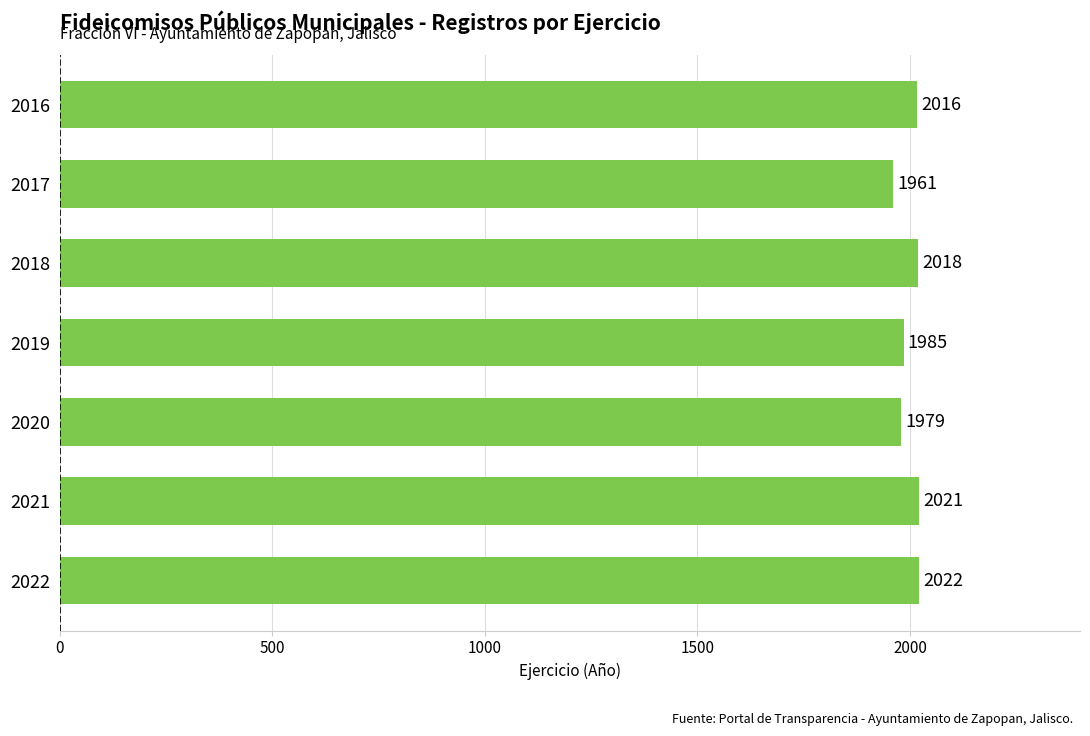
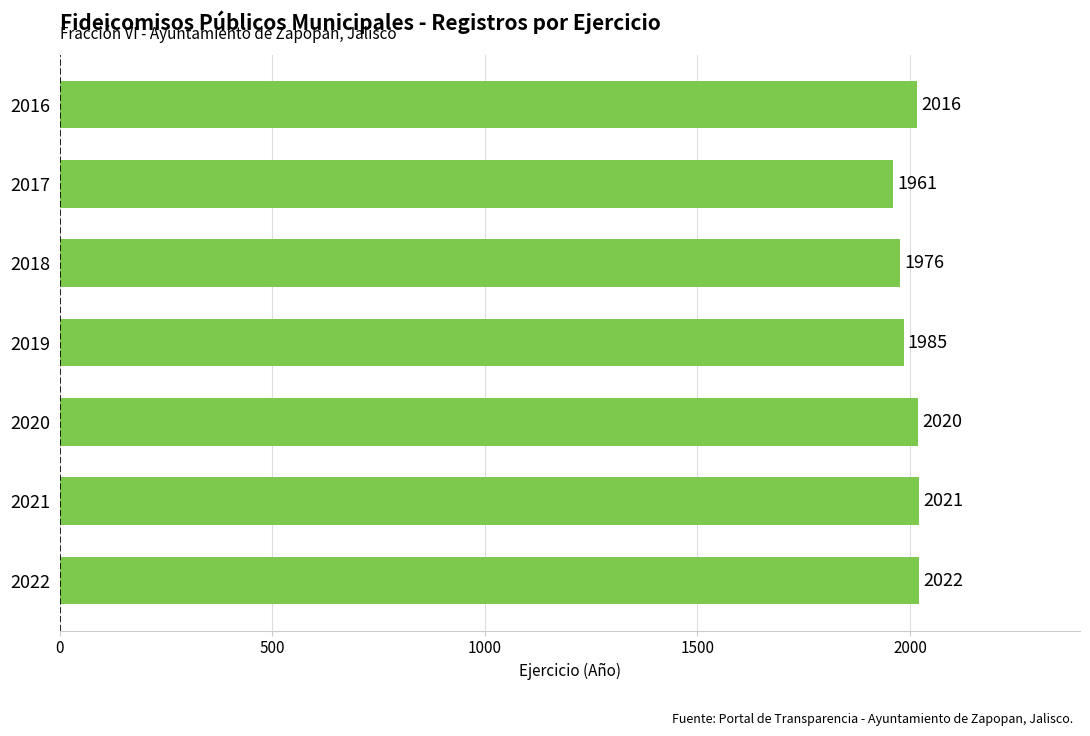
2018: 2018 -> 1976
2020: 1979 -> 2020
